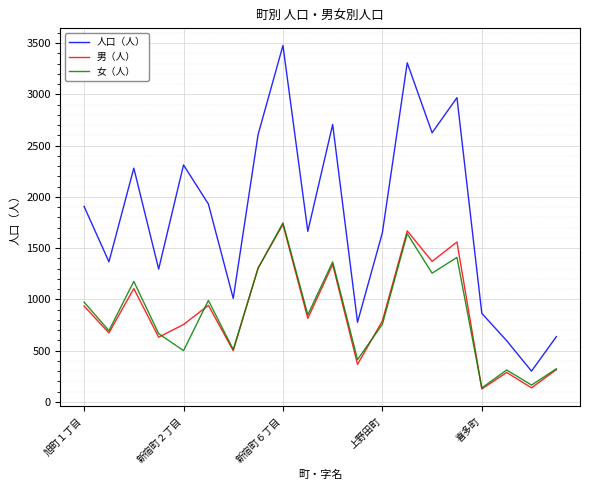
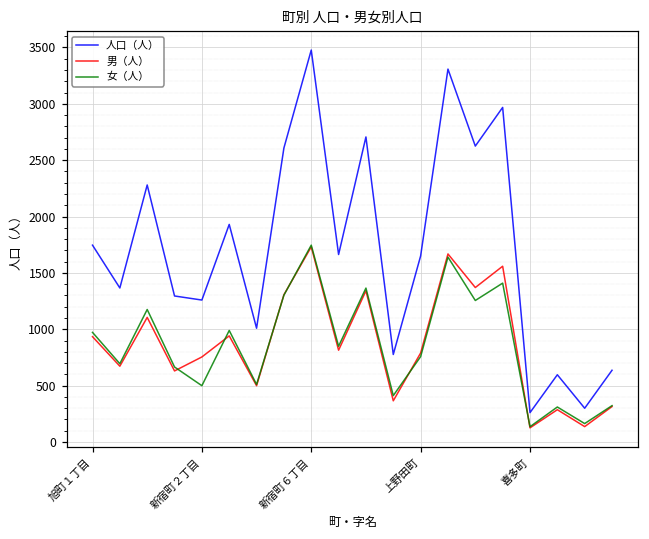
人口（人）, 旭町１丁目: 1910 -> 1750
人口（人）, 新宿町２丁目: 2310 -> 1260
人口（人）, 喜多町: 860 -> 260
